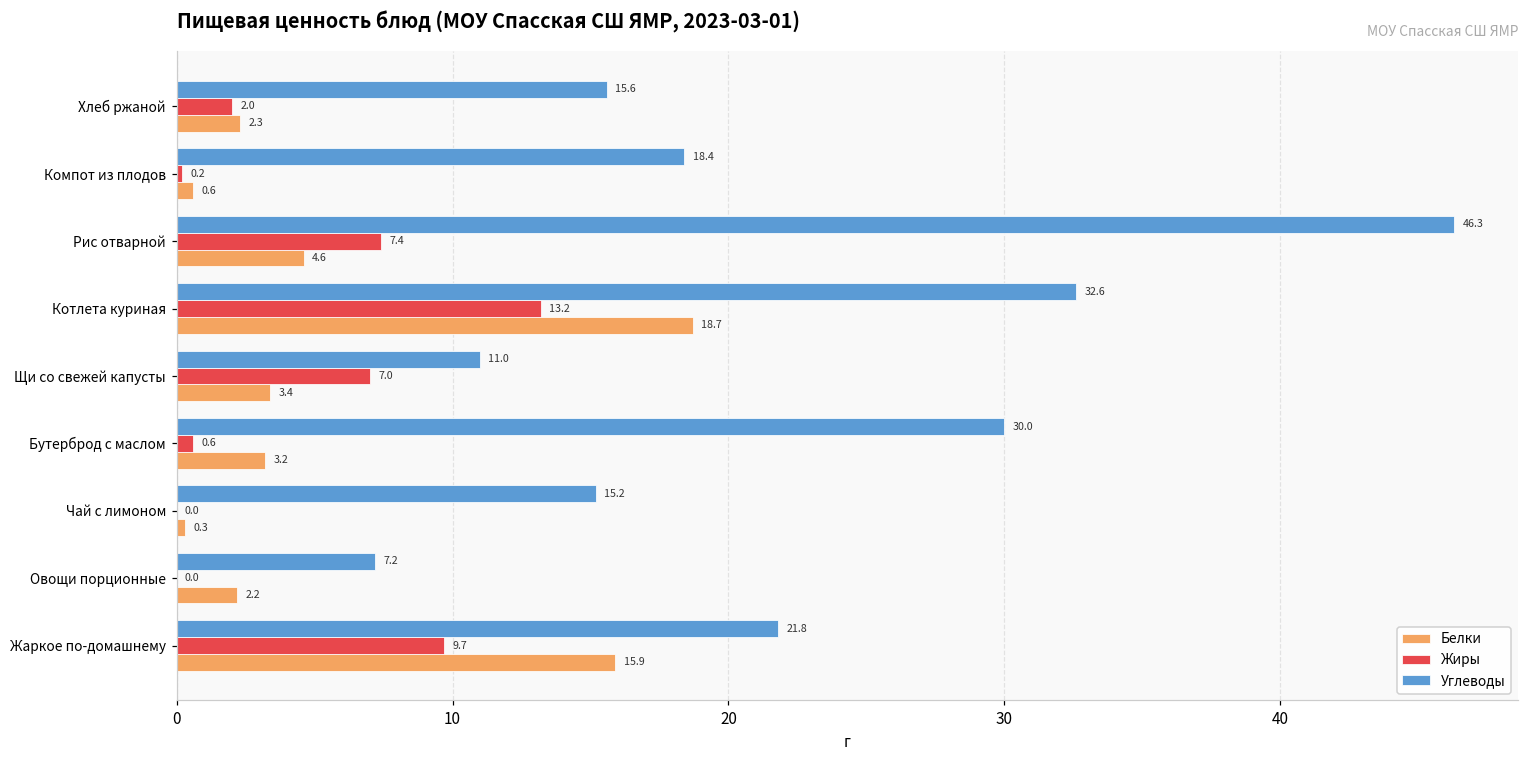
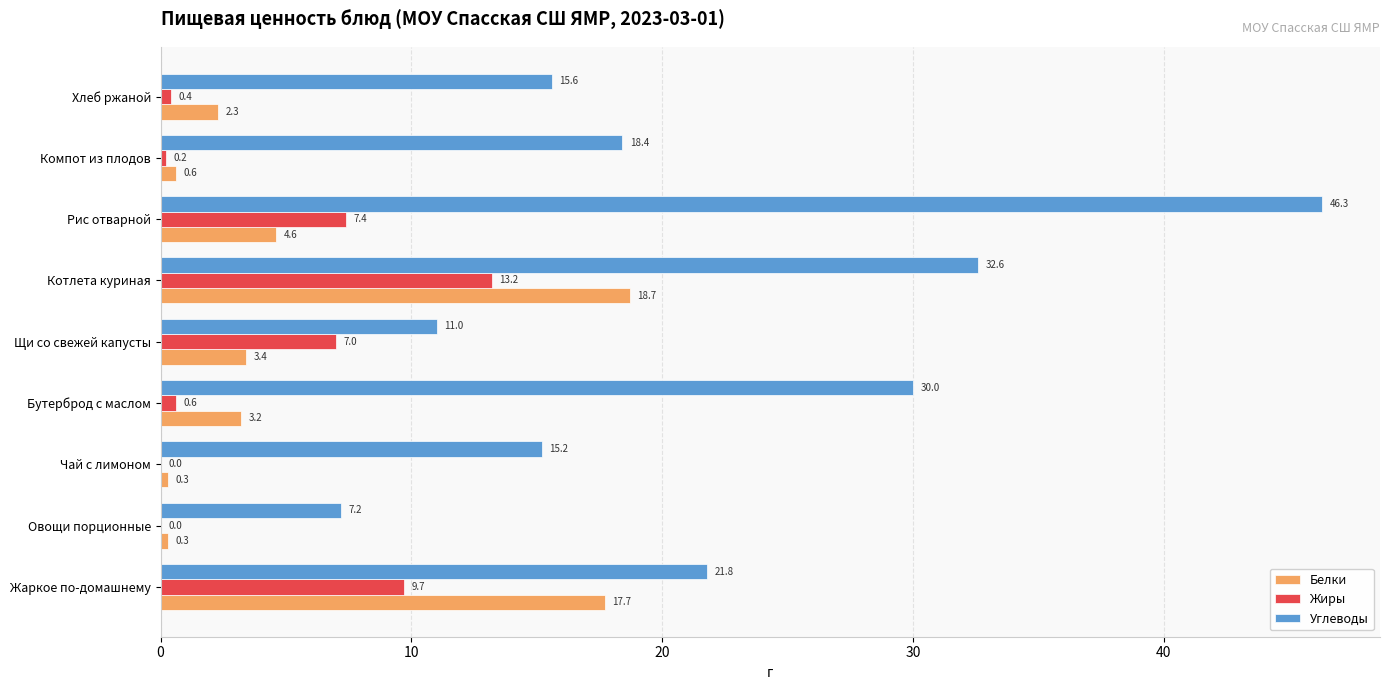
Жиры, Хлеб ржаной: 2.0 -> 0.4
Белки, Овощи порционные: 2.2 -> 0.3
Белки, Жаркое по-домашнему: 15.9 -> 17.7
